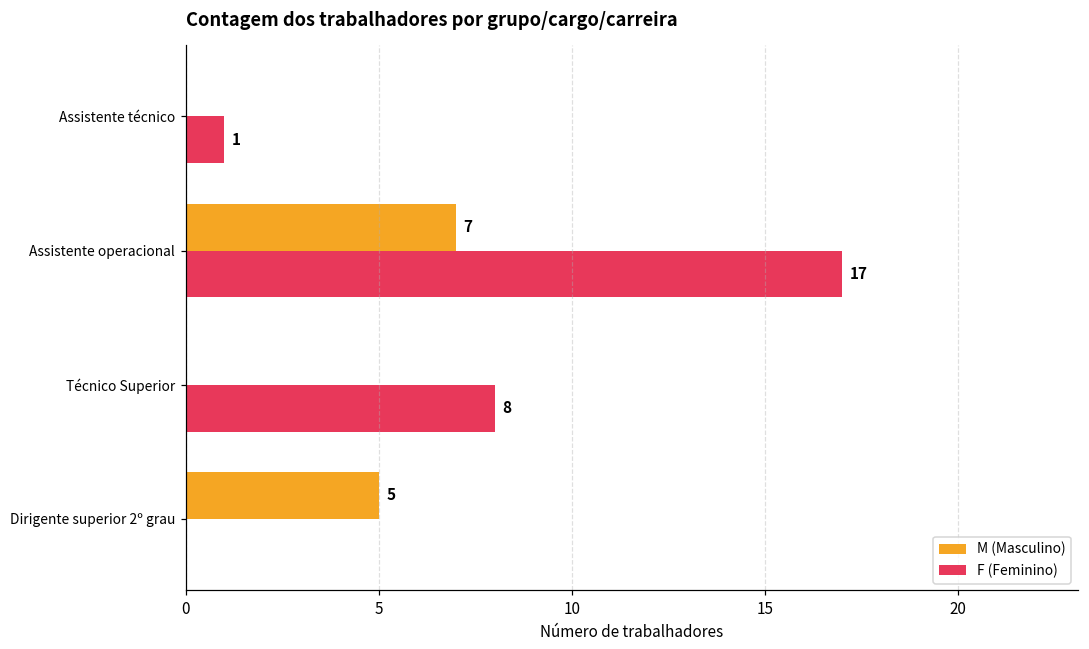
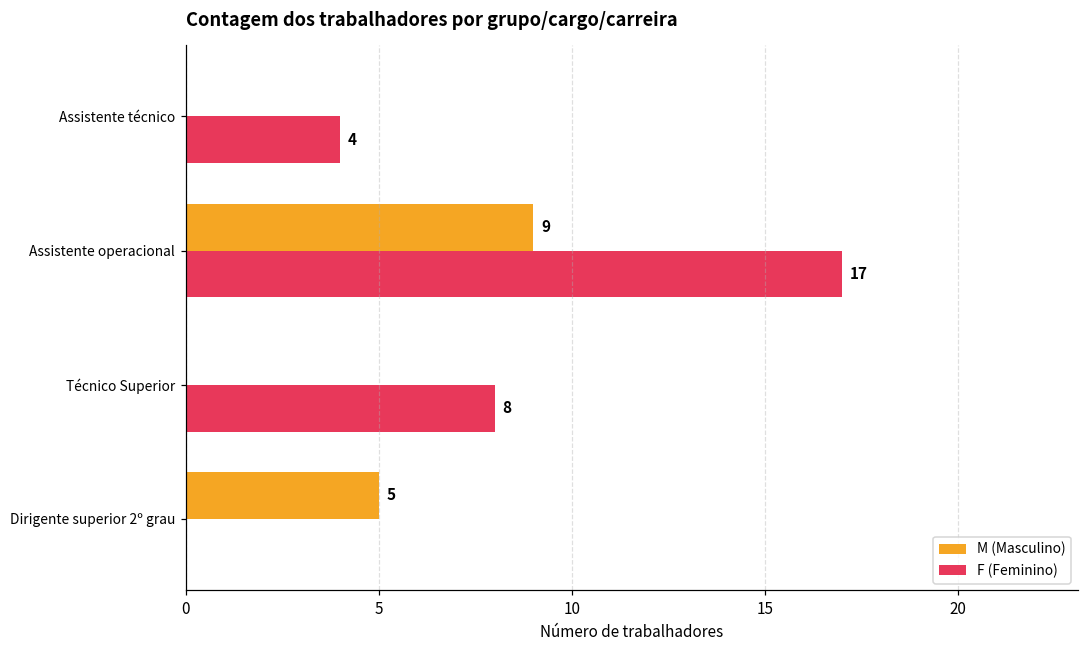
F (Feminino), Assistente técnico: 1 -> 4
M (Masculino), Assistente operacional: 7 -> 9
